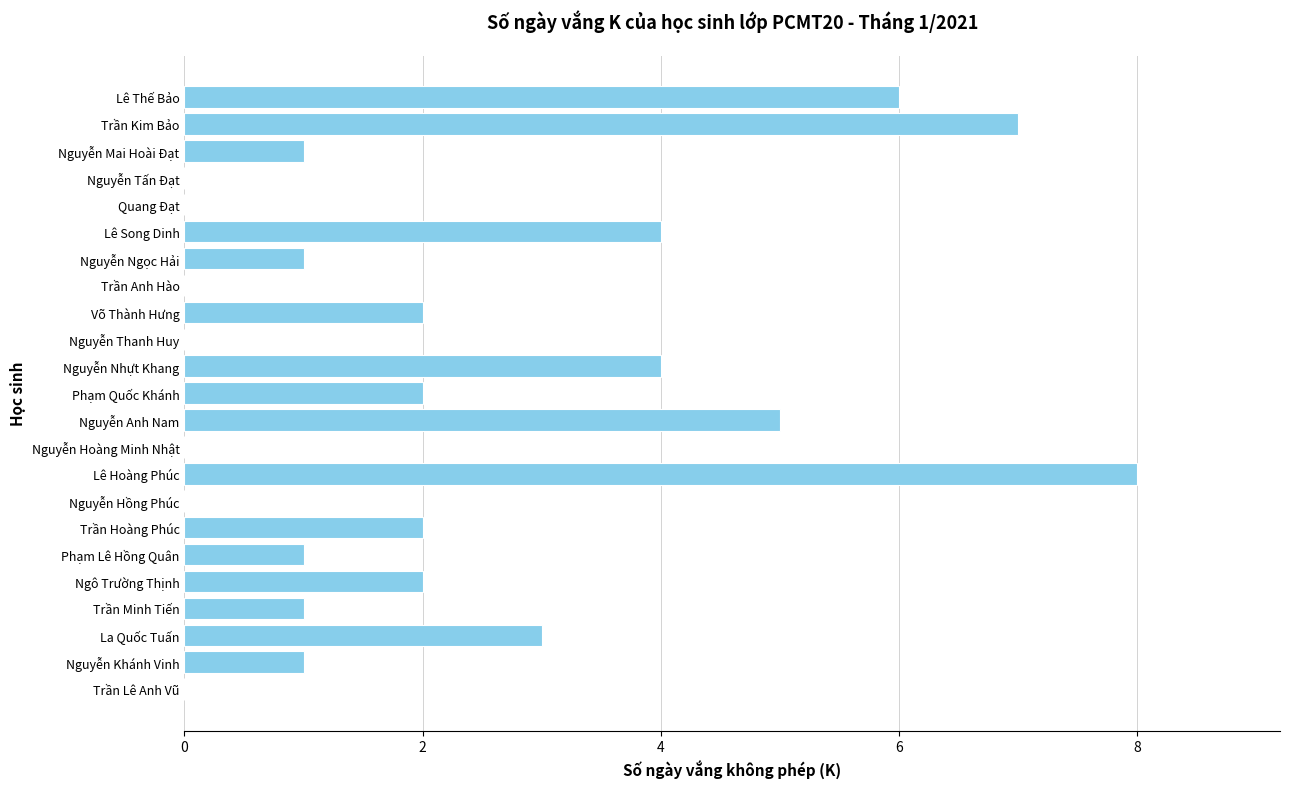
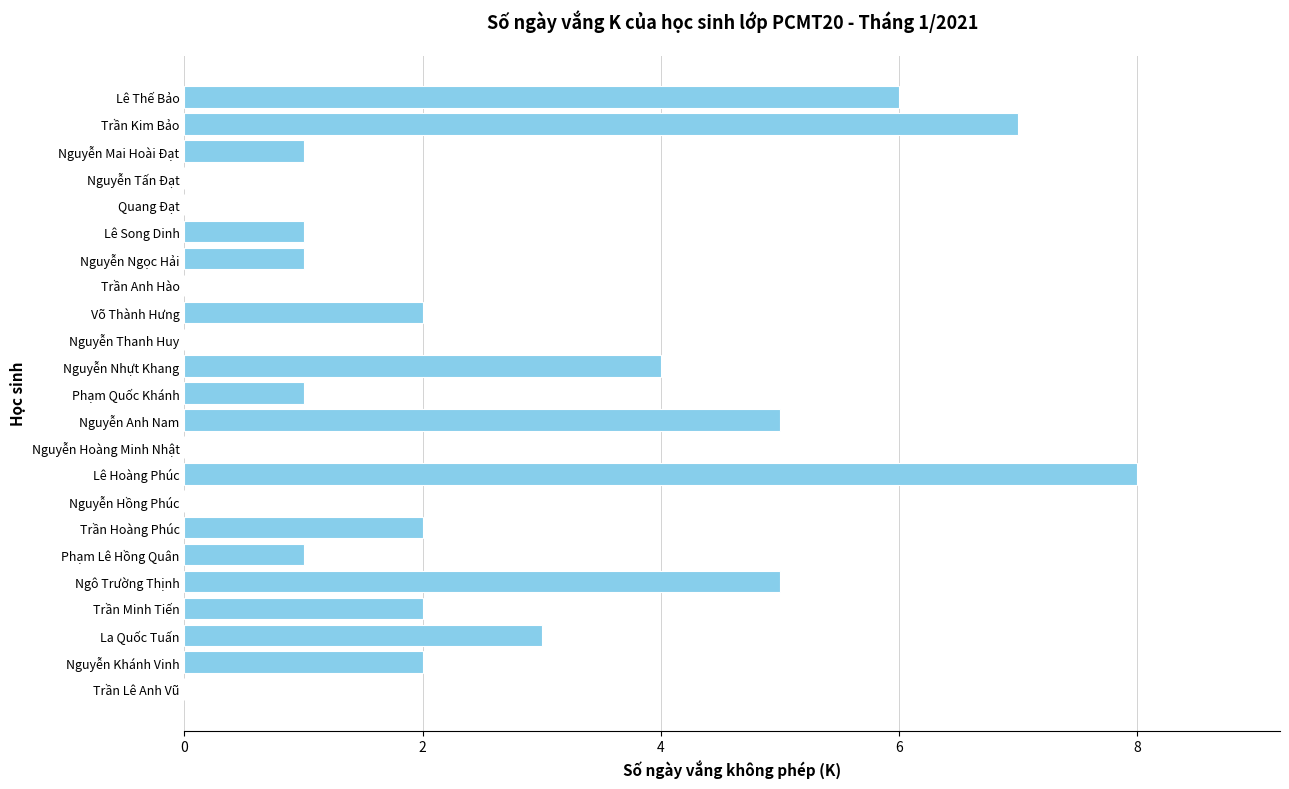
Lê Song Dinh: 4 -> 1
Phạm Quốc Khánh: 2 -> 1
Ngô Trường Thịnh: 2 -> 5
Trần Minh Tiến: 1 -> 2
Nguyễn Khánh Vinh: 1 -> 2
